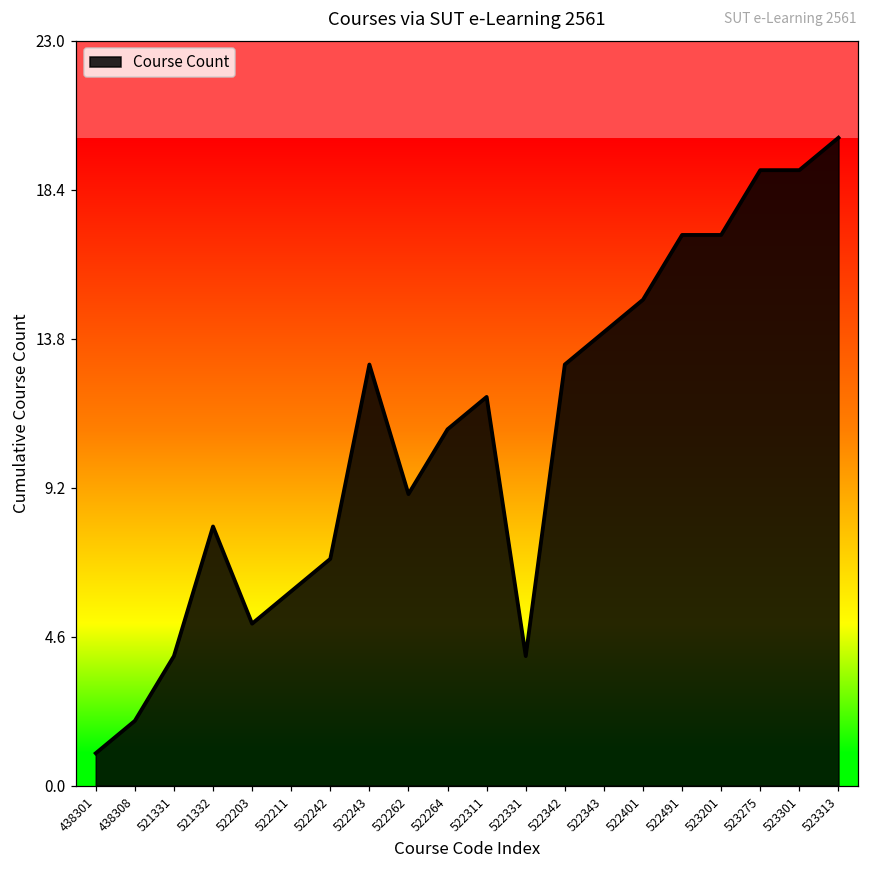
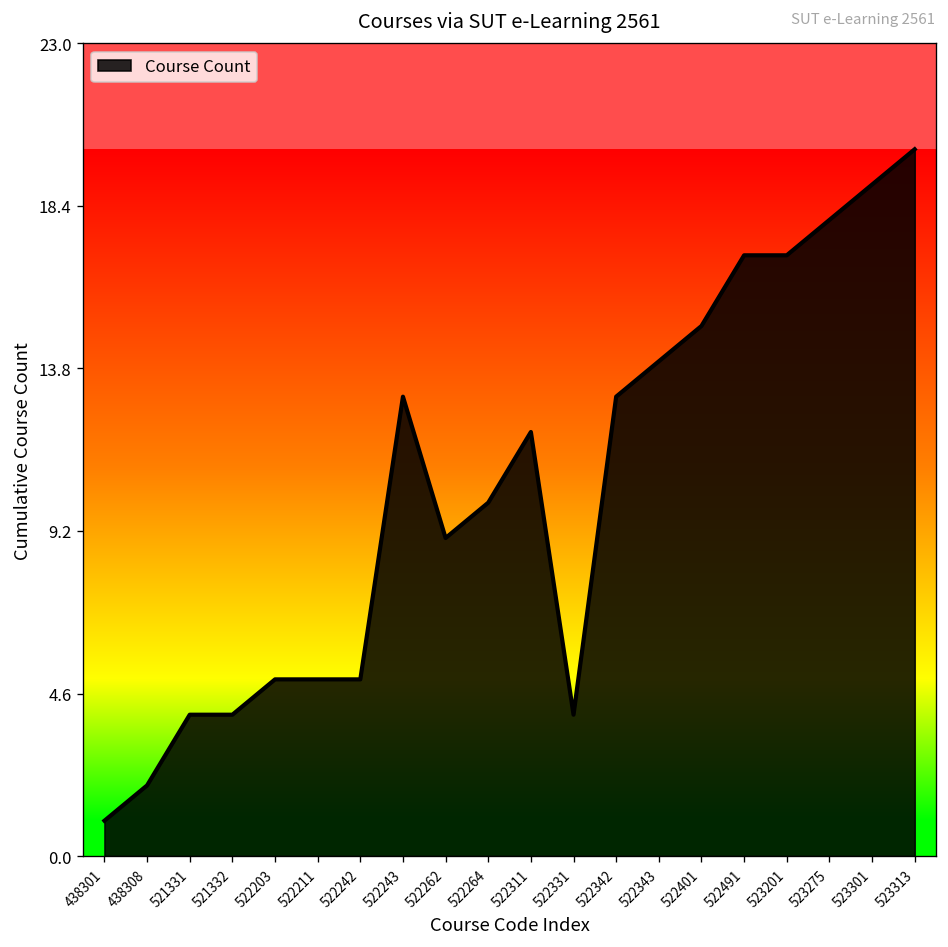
521332: 8 -> 4
522211: 6 -> 5
522242: 7 -> 5
522264: 11 -> 10
523275: 19 -> 18
